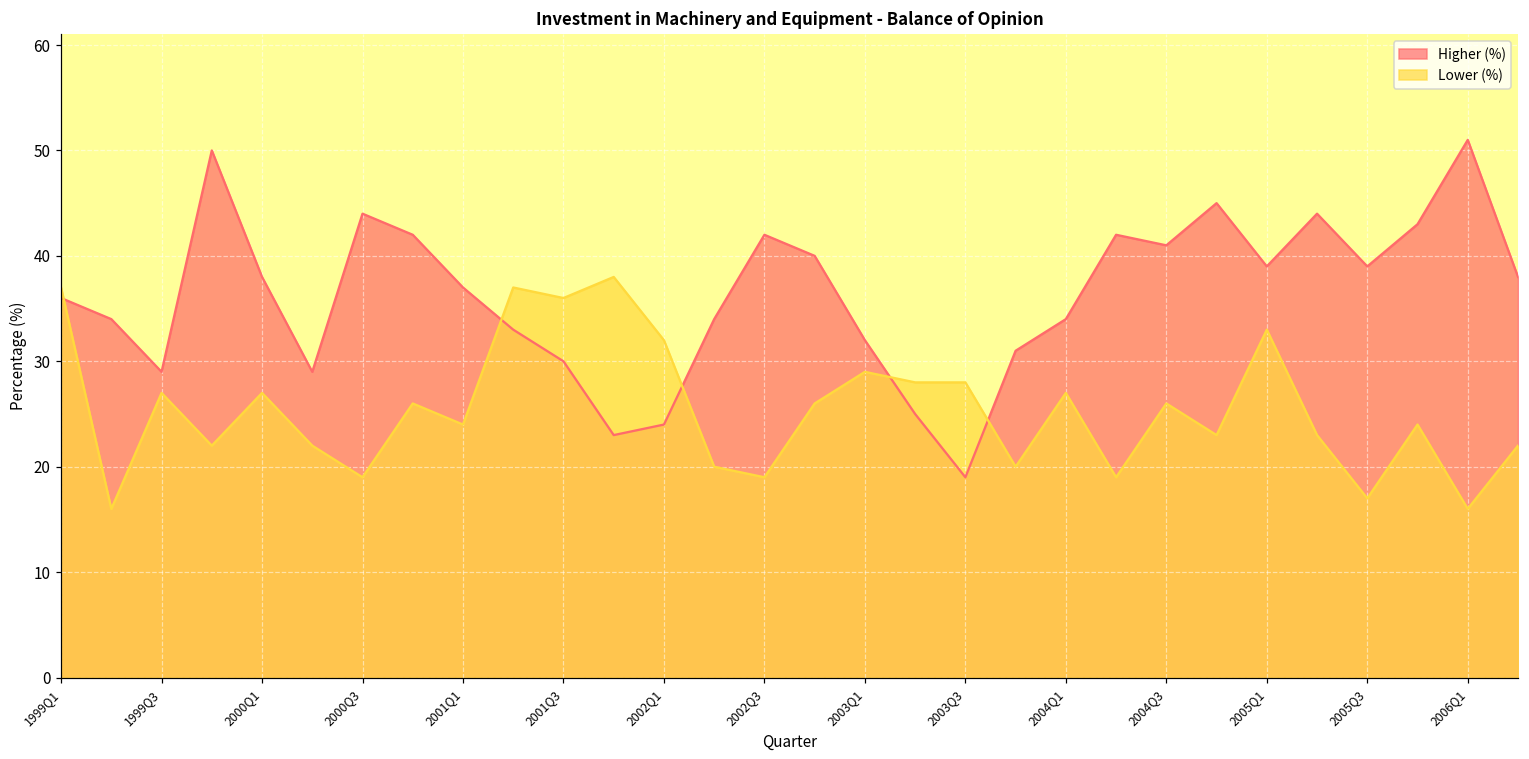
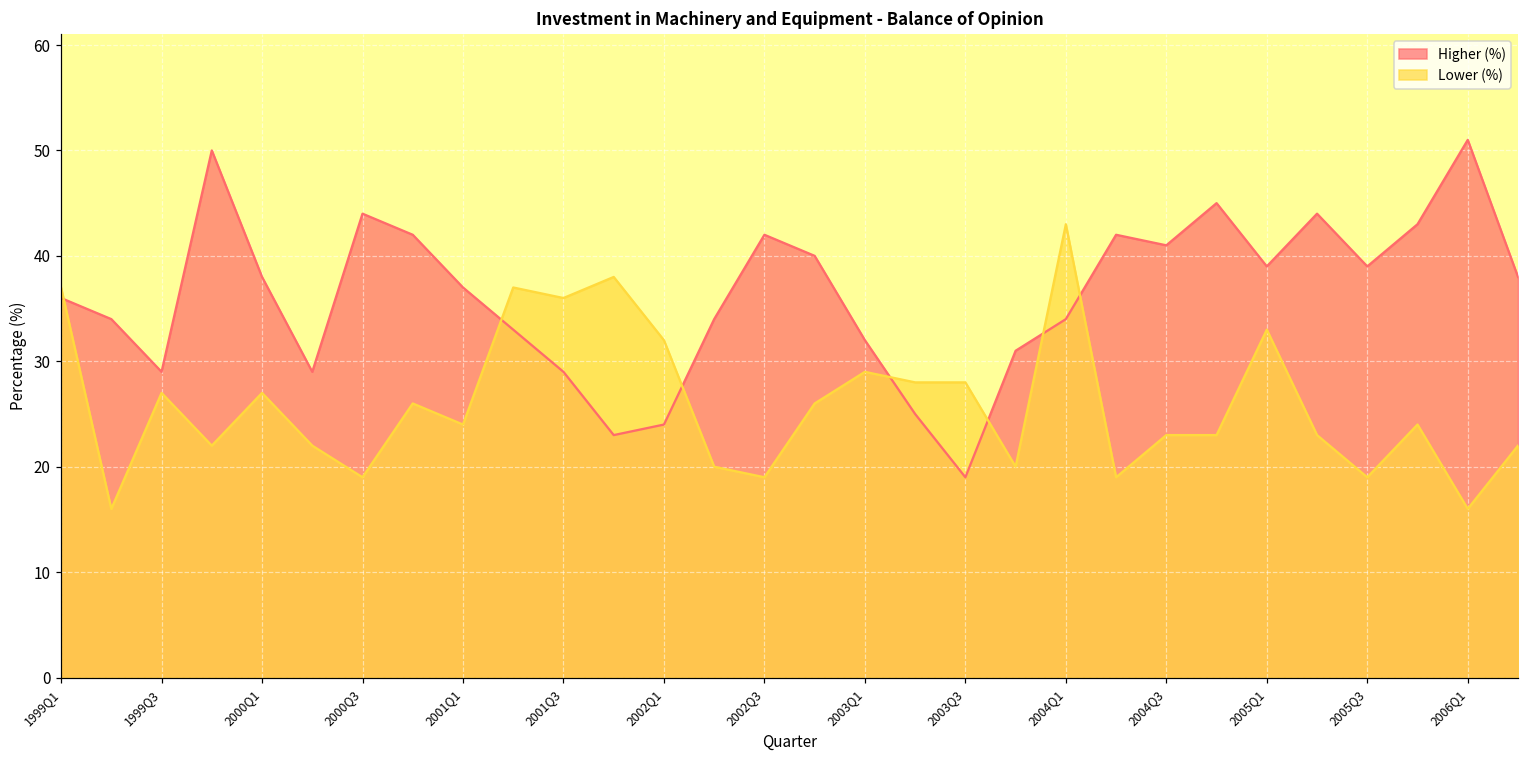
Higher (%), 2001Q3: 30 -> 29
Lower (%), 2004Q1: 27 -> 43
Lower (%), 2004Q3: 26 -> 23
Lower (%), 2005Q3: 17 -> 19
